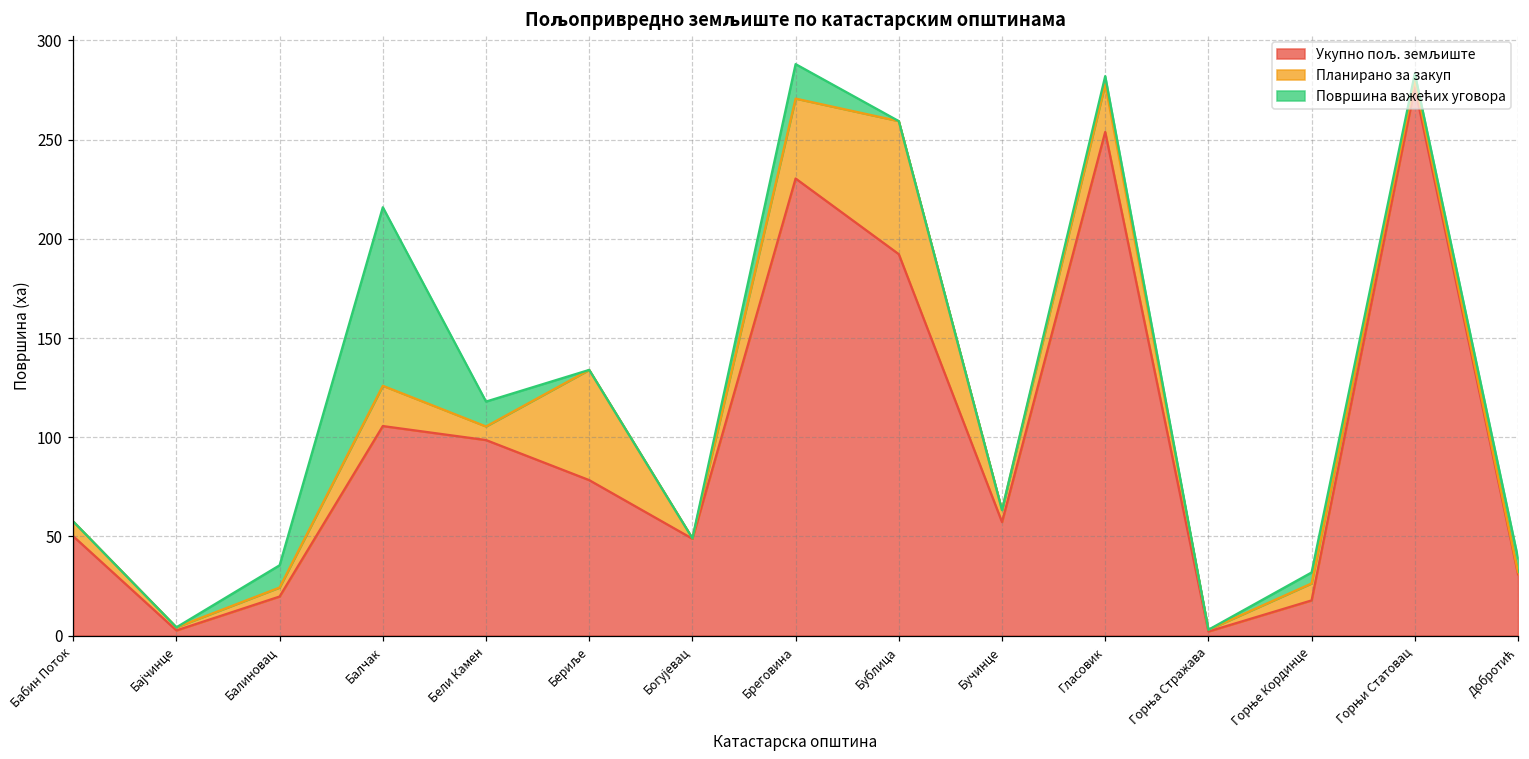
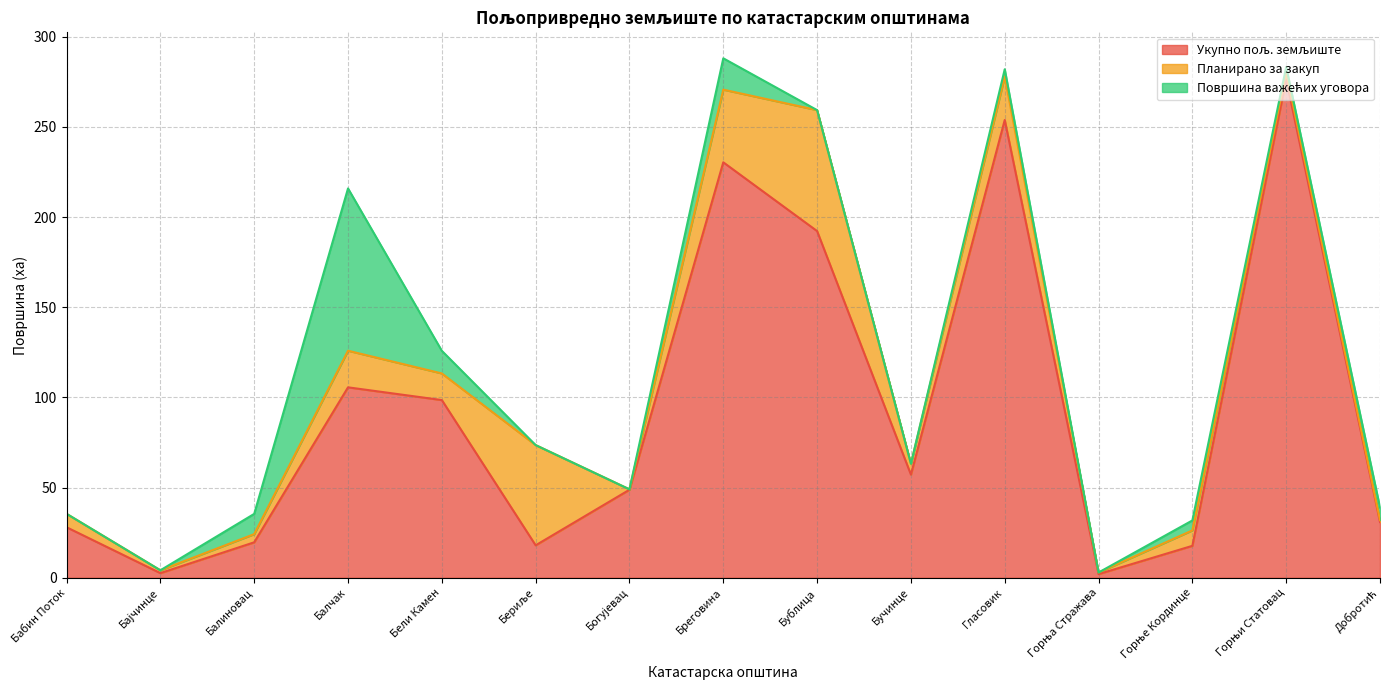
Укупно пољ. земљиште, Бабин Поток: 50 -> 28
Планирано за закуп, Бели Камен: 7 -> 15
Укупно пољ. земљиште, Бериље: 78 -> 18
